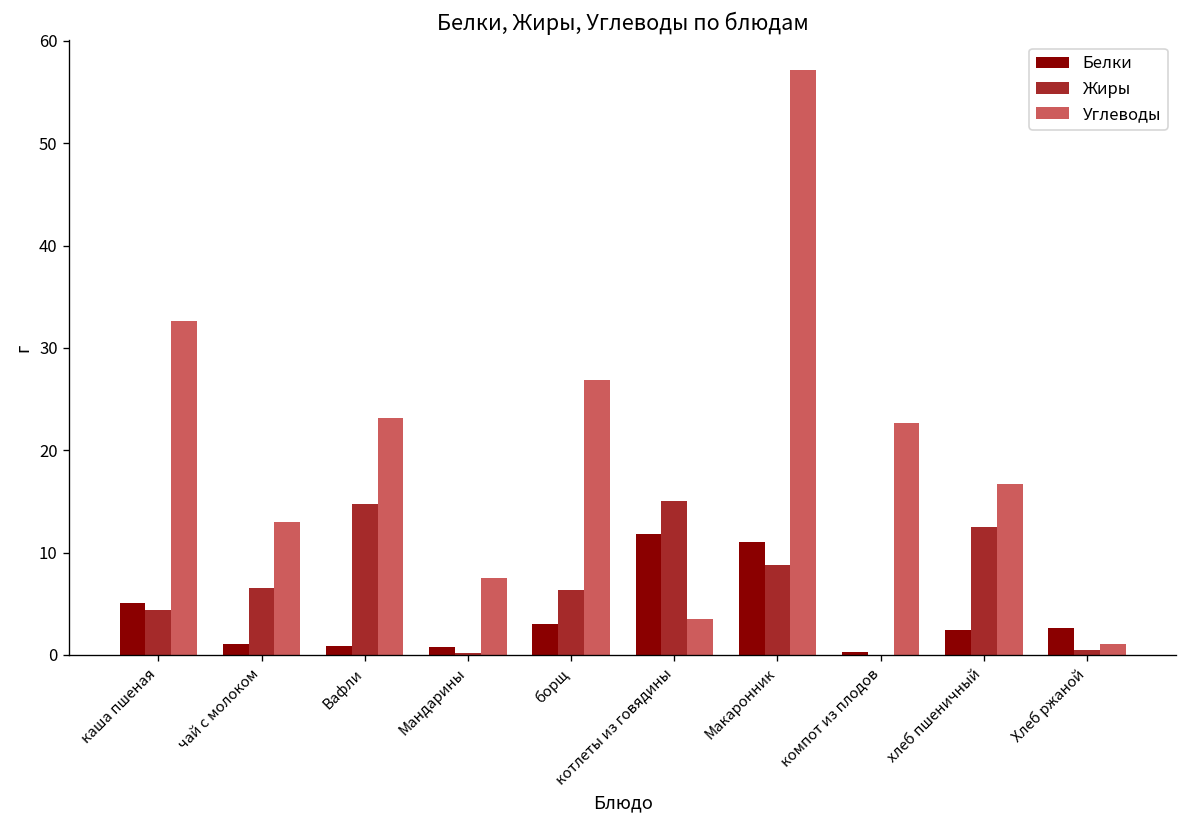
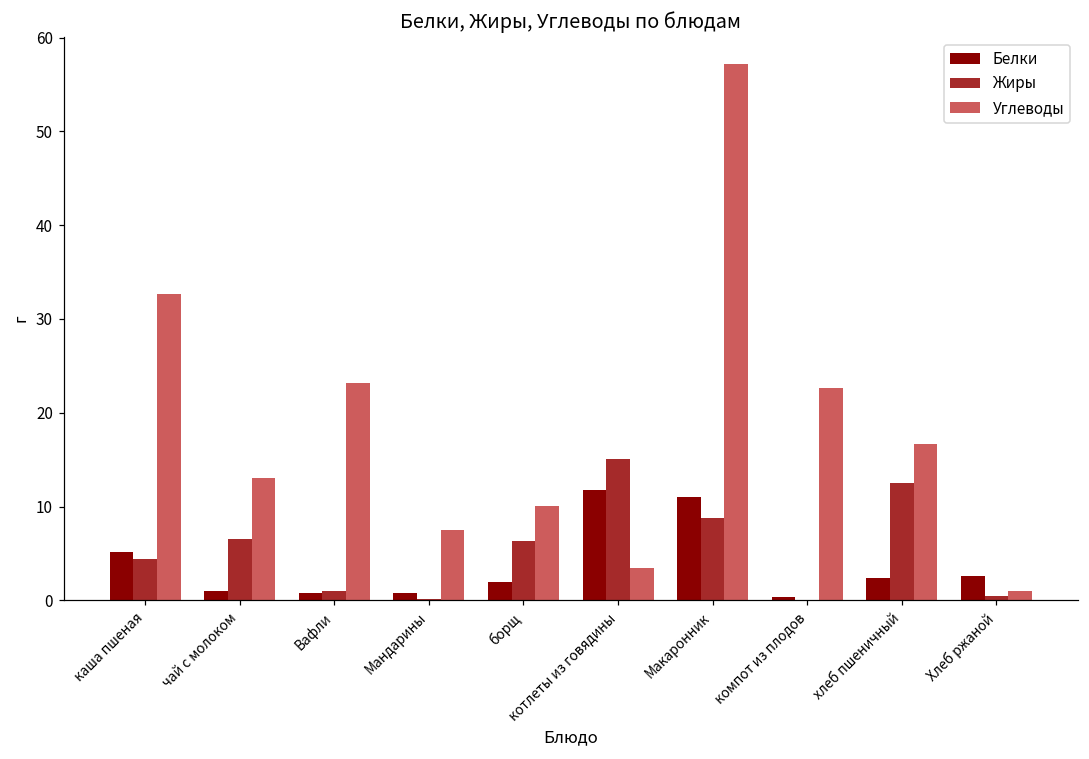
Жиры, Вафли: 15 -> 1
Белки, борщ: 3 -> 2
Углеводы, борщ: 27 -> 10
